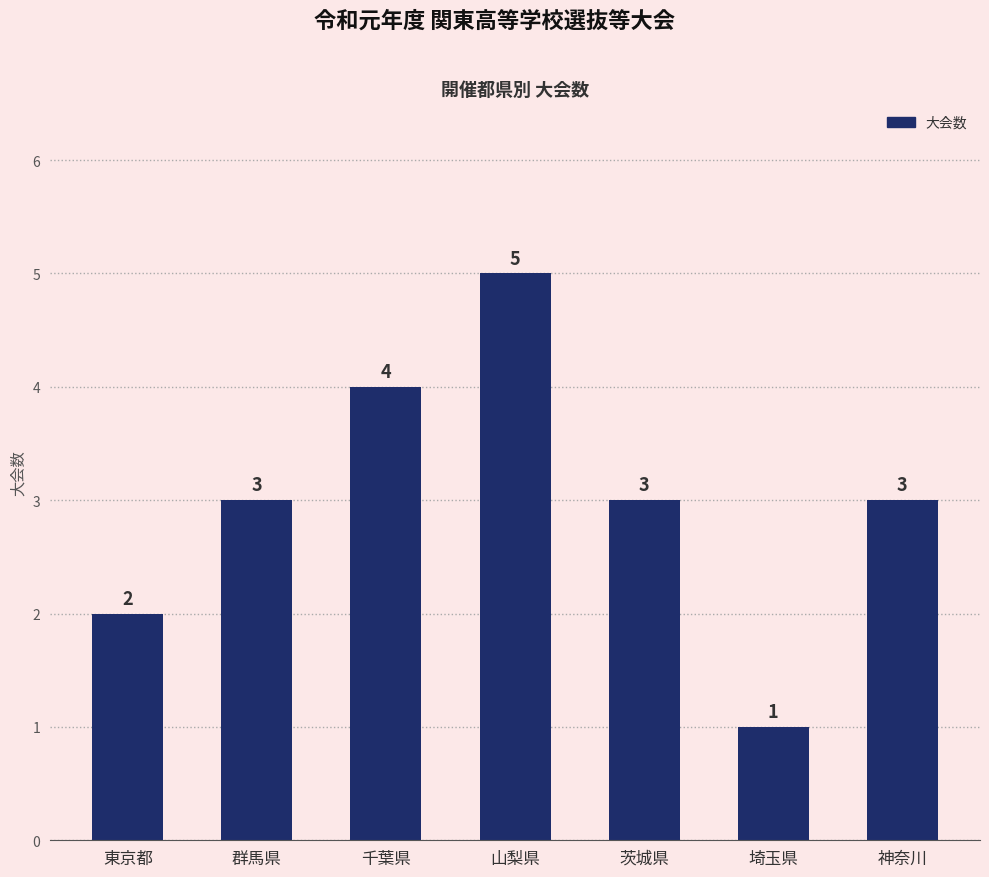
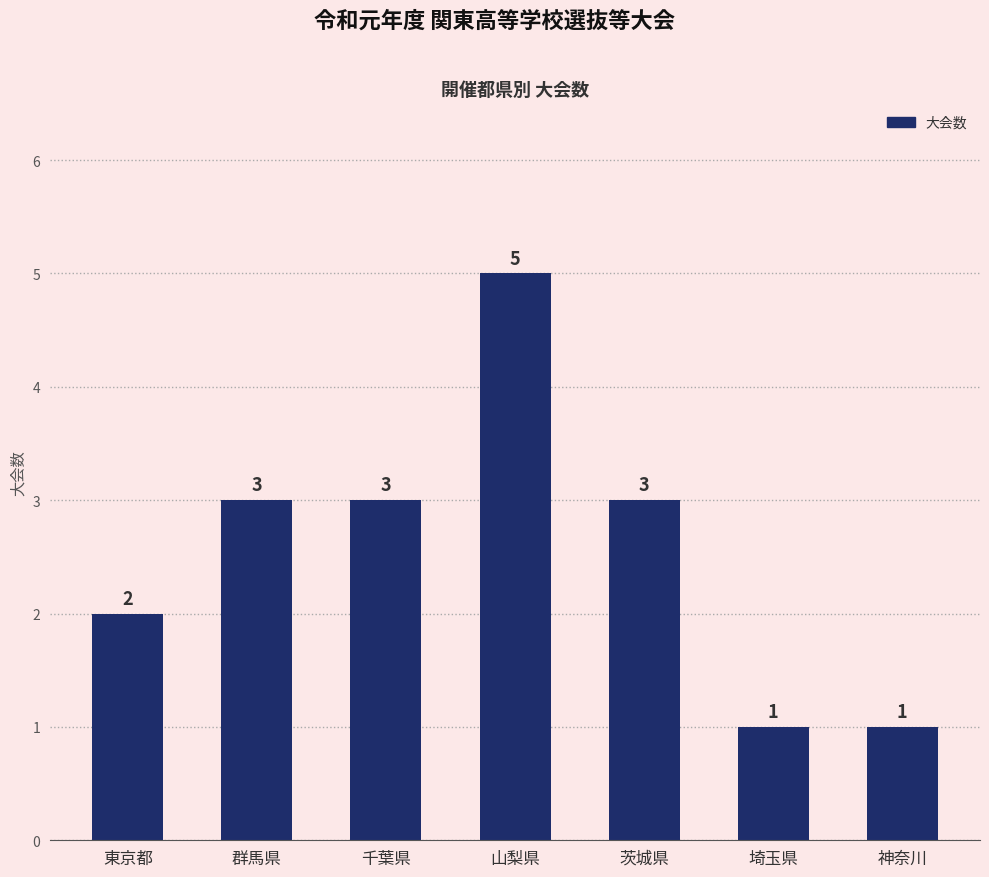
千葉県: 4 -> 3
神奈川: 3 -> 1
